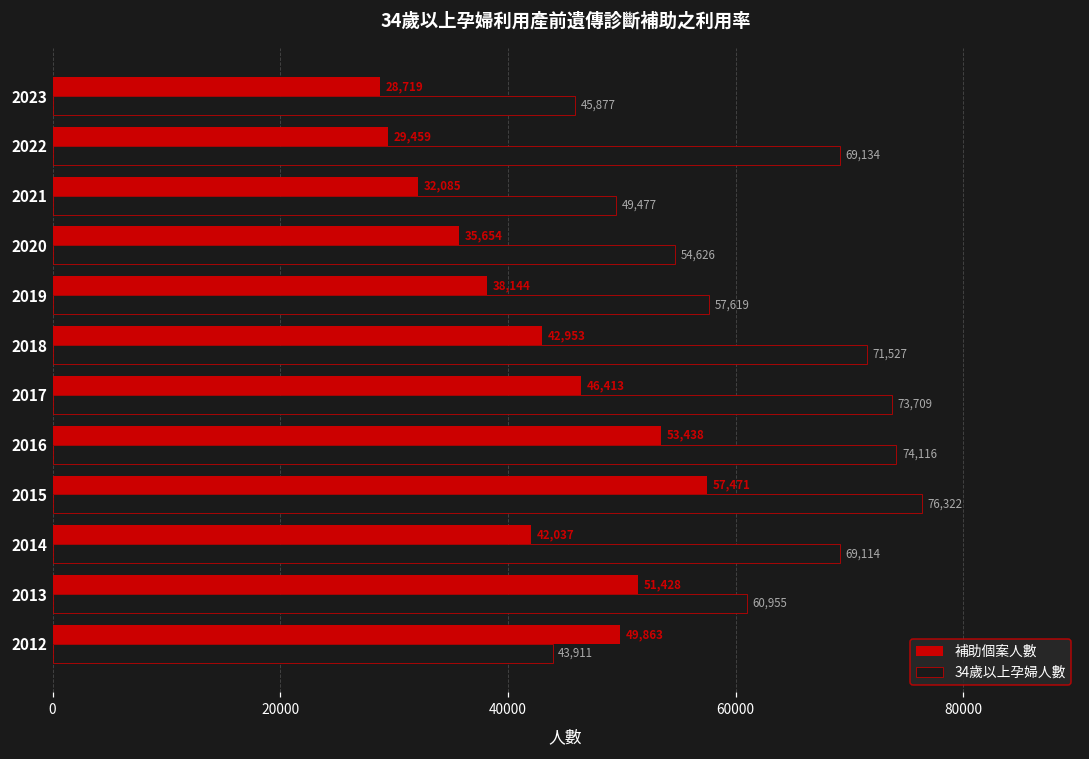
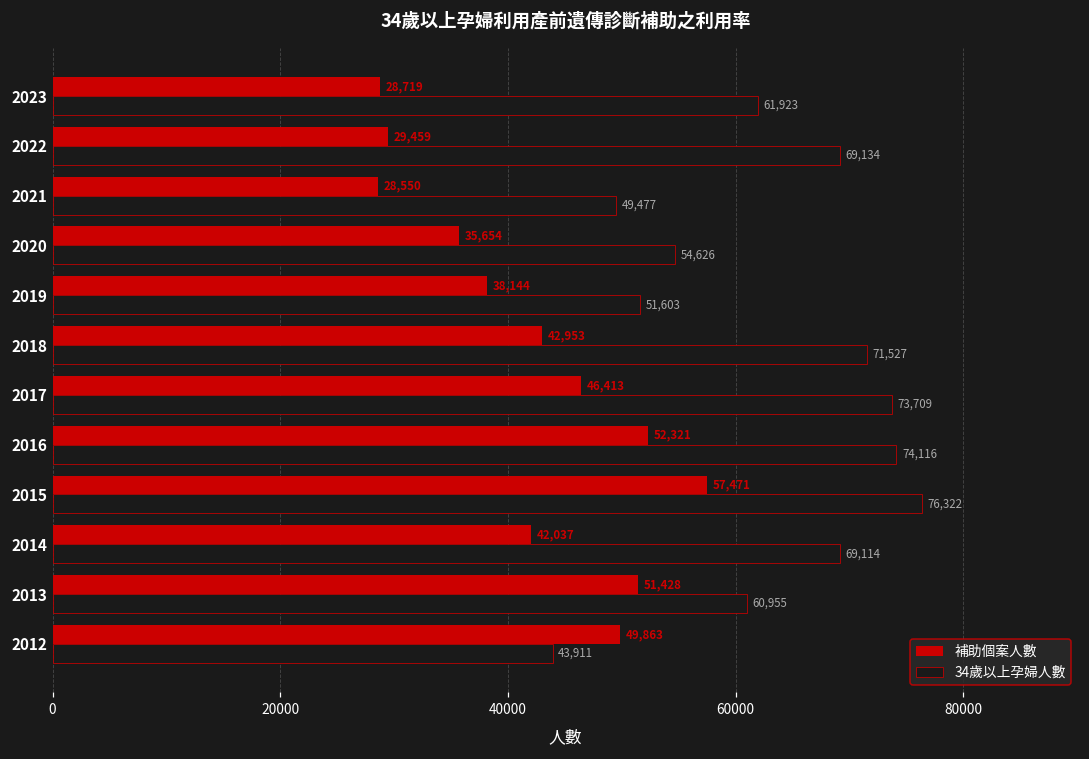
34歲以上孕婦人數, 2023: 45,877 -> 61,923
補助個案人數, 2021: 32,085 -> 28,550
34歲以上孕婦人數, 2019: 57,619 -> 51,603
補助個案人數, 2016: 53,438 -> 52,321
